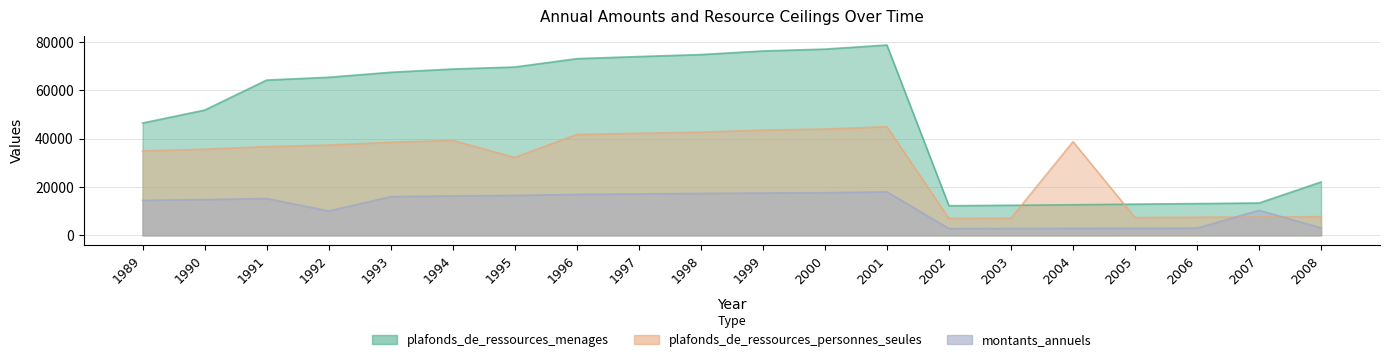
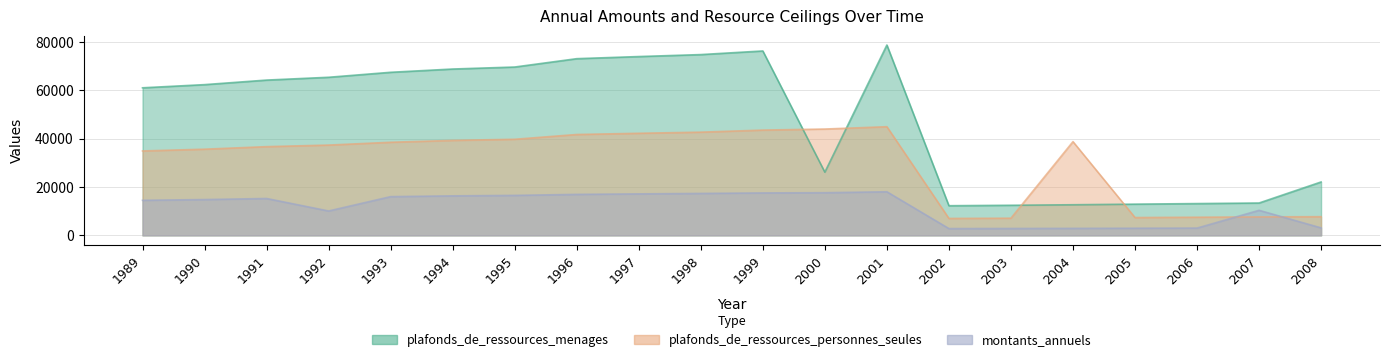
plafonds_de_ressources_menages, 1989: 46000 -> 61000
plafonds_de_ressources_menages, 1990: 52000 -> 62000
plafonds_de_ressources_personnes_seules, 1995: 32000 -> 40000
plafonds_de_ressources_menages, 2000: 77000 -> 26000
